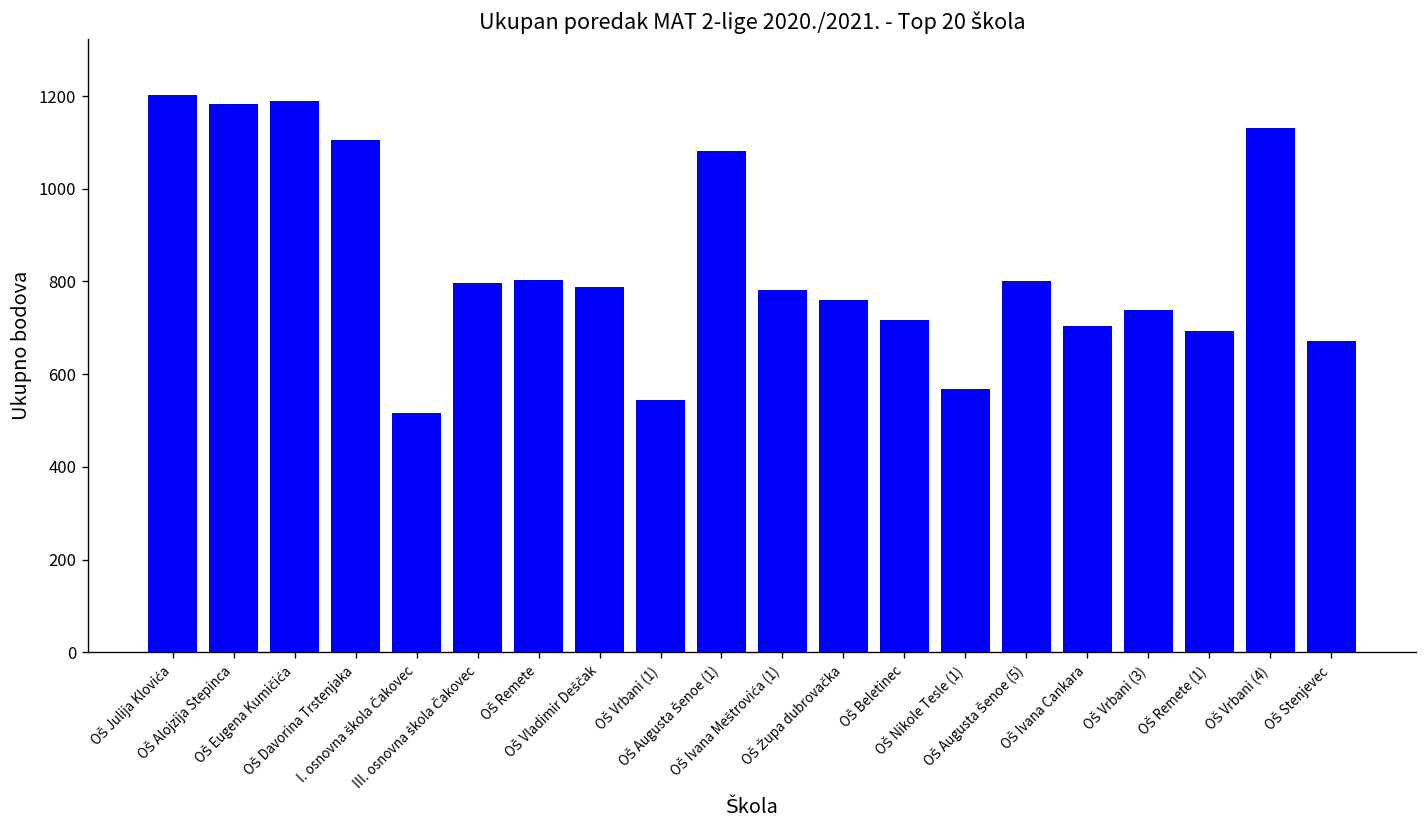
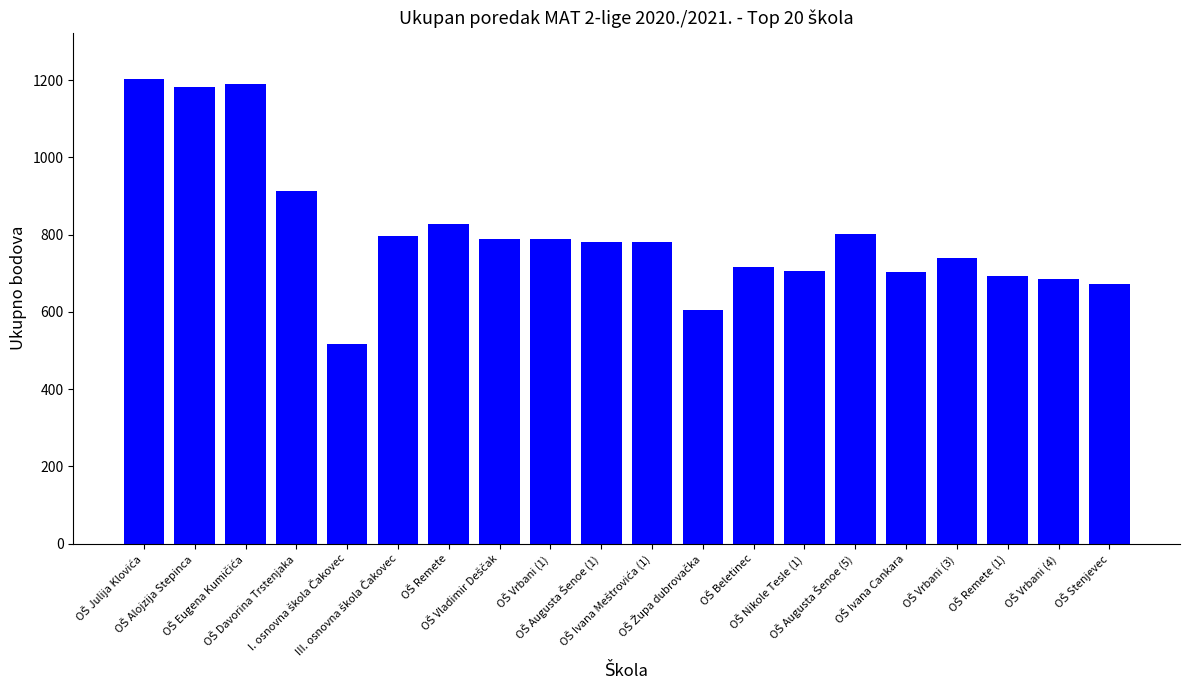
OŠ Davorina Trstenjaka: 1110 -> 910
OŠ Remete: 800 -> 830
OŠ Vrbani (1): 550 -> 790
OŠ Augusta Šenoe (1): 1080 -> 780
OŠ Župa dubrovačka: 760 -> 610
OŠ Nikole Tesle (1): 570 -> 710
OŠ Vrbani (4): 1130 -> 680
